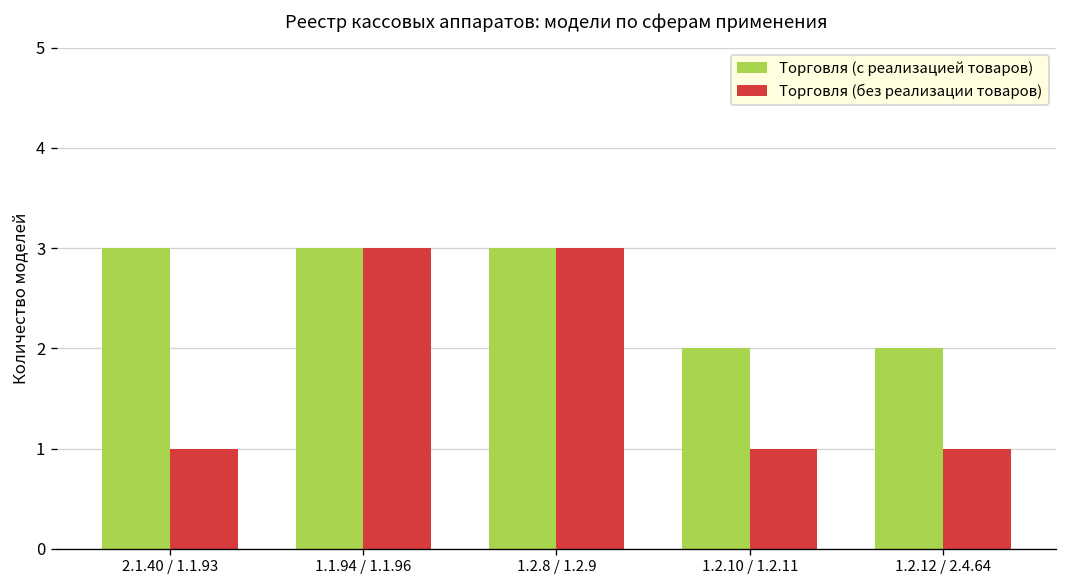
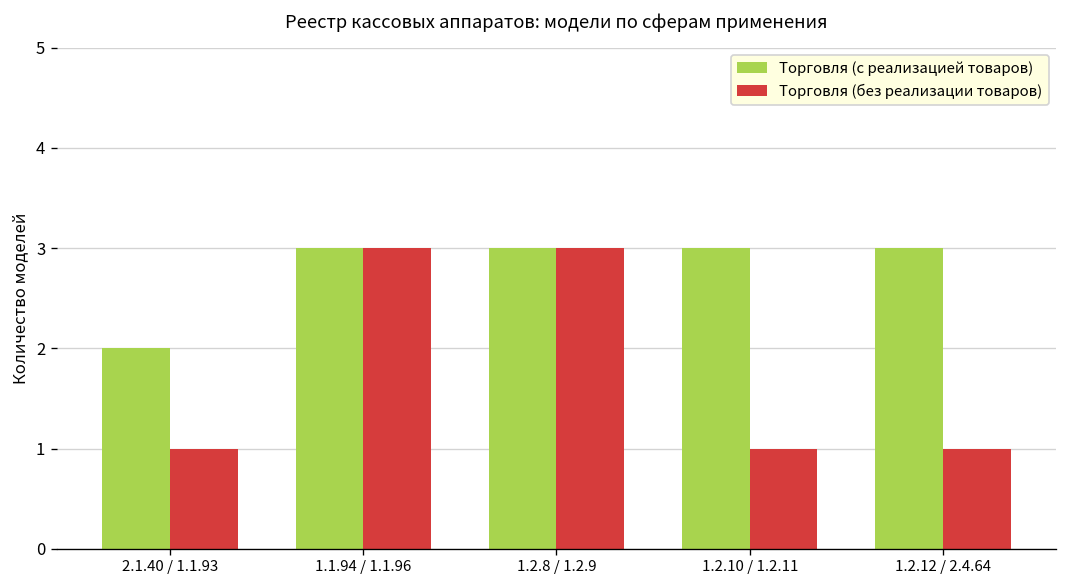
Торговля (с реализацией товаров), 2.1.40 / 1.1.93: 3 -> 2
Торговля (с реализацией товаров), 1.2.10 / 1.2.11: 2 -> 3
Торговля (с реализацией товаров), 1.2.12 / 2.4.64: 2 -> 3
